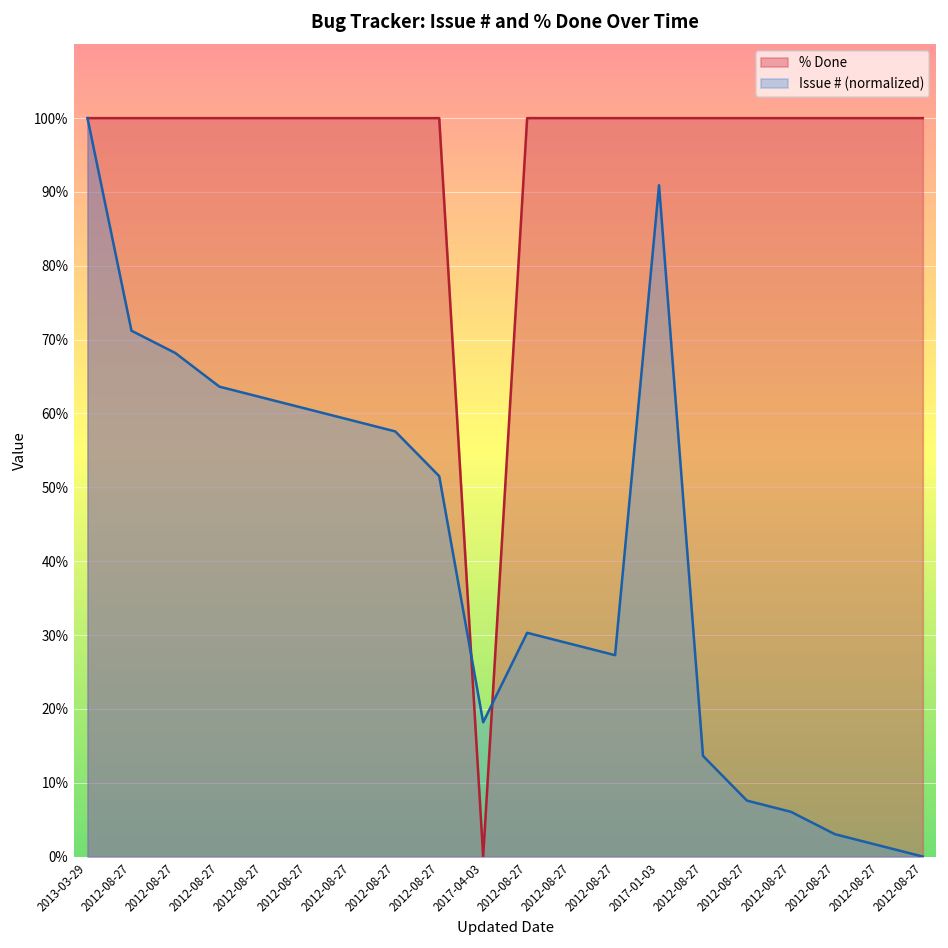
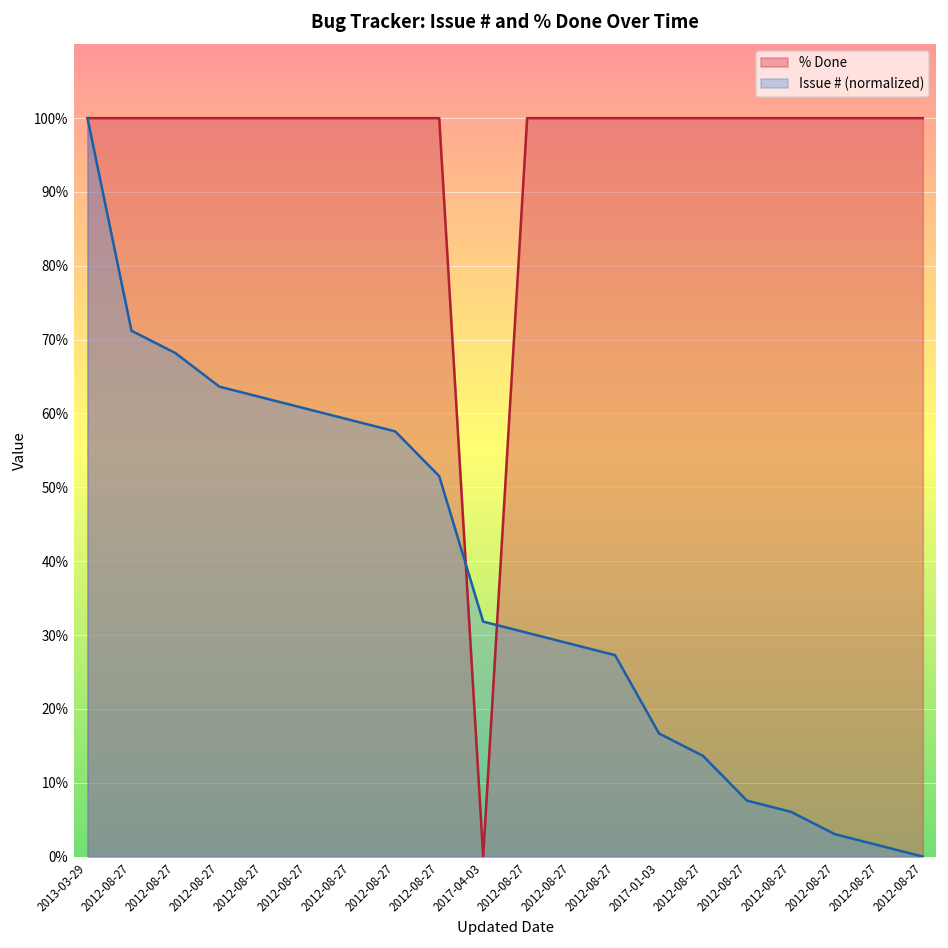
Issue # (normalized), 2017-04-03: 18% -> 32%
Issue # (normalized), 2017-01-03: 91% -> 17%
